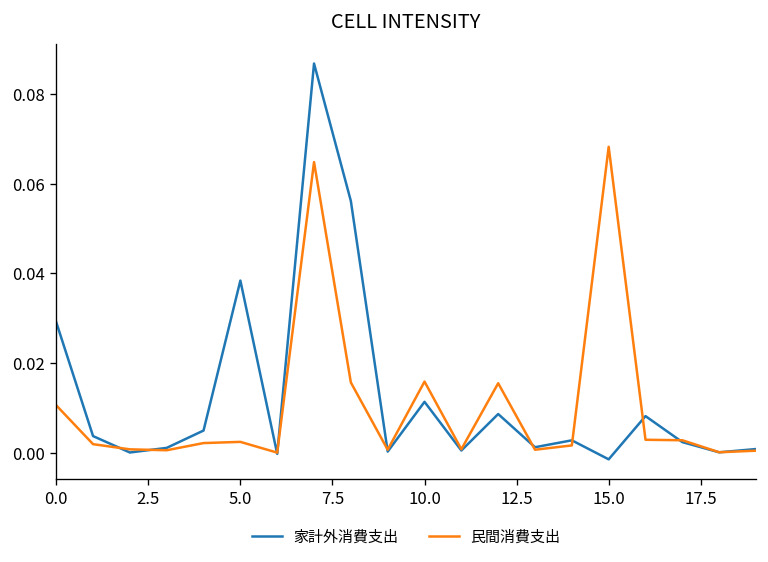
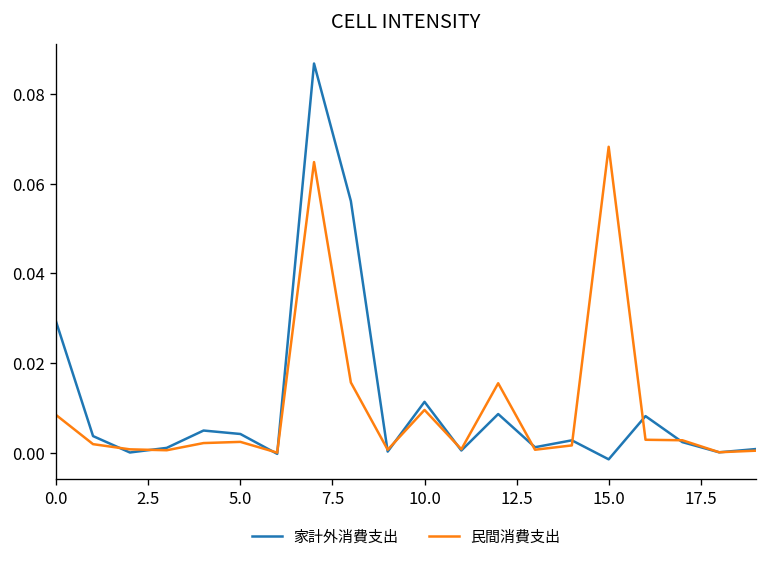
民間消費支出, 0.0: 0.011 -> 0.008
家計外消費支出, 5.0: 0.038 -> 0.004
民間消費支出, 10.0: 0.016 -> 0.010
